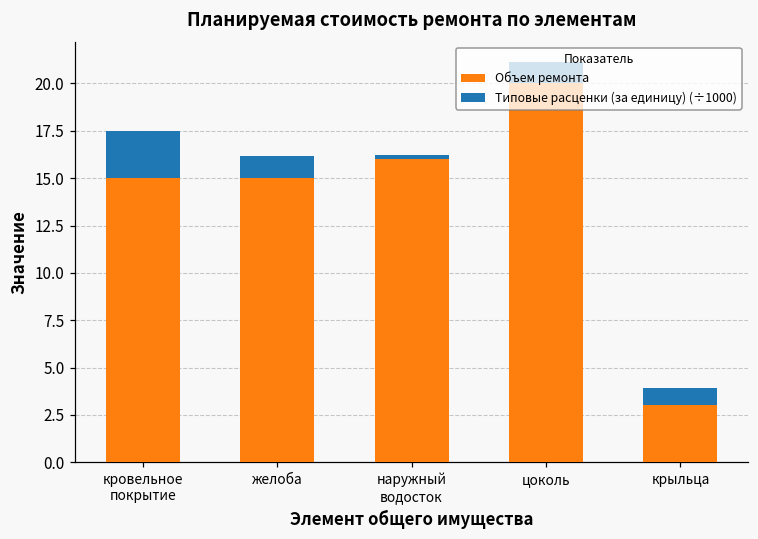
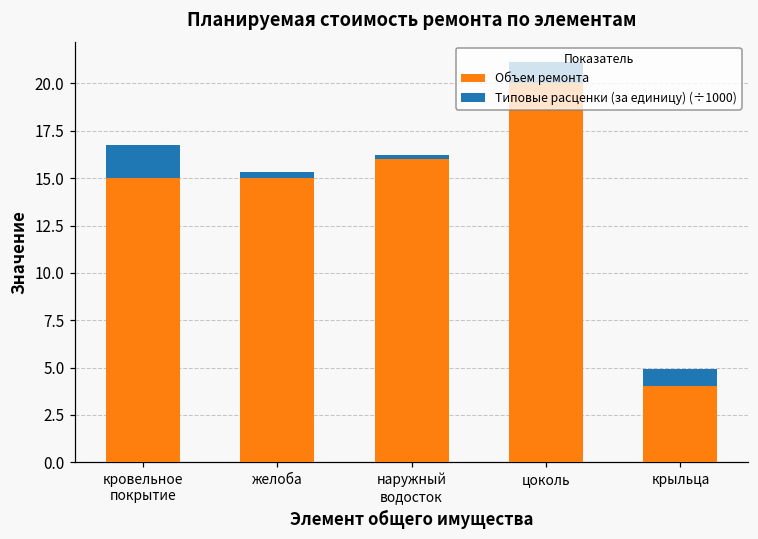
Типовые расценки (за единицу) (÷1000), кровельное покрытие: 2.5 -> 1.7
Типовые расценки (за единицу) (÷1000), желоба: 1.2 -> 0.3
Объем ремонта, крыльца: 3 -> 4
